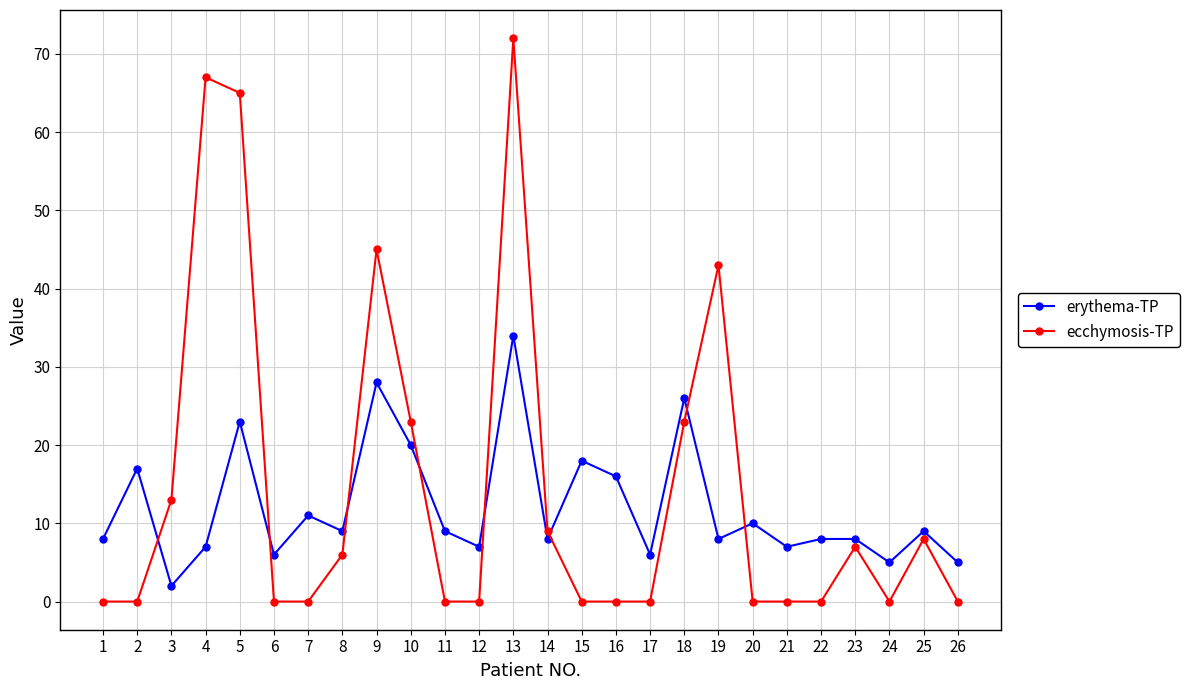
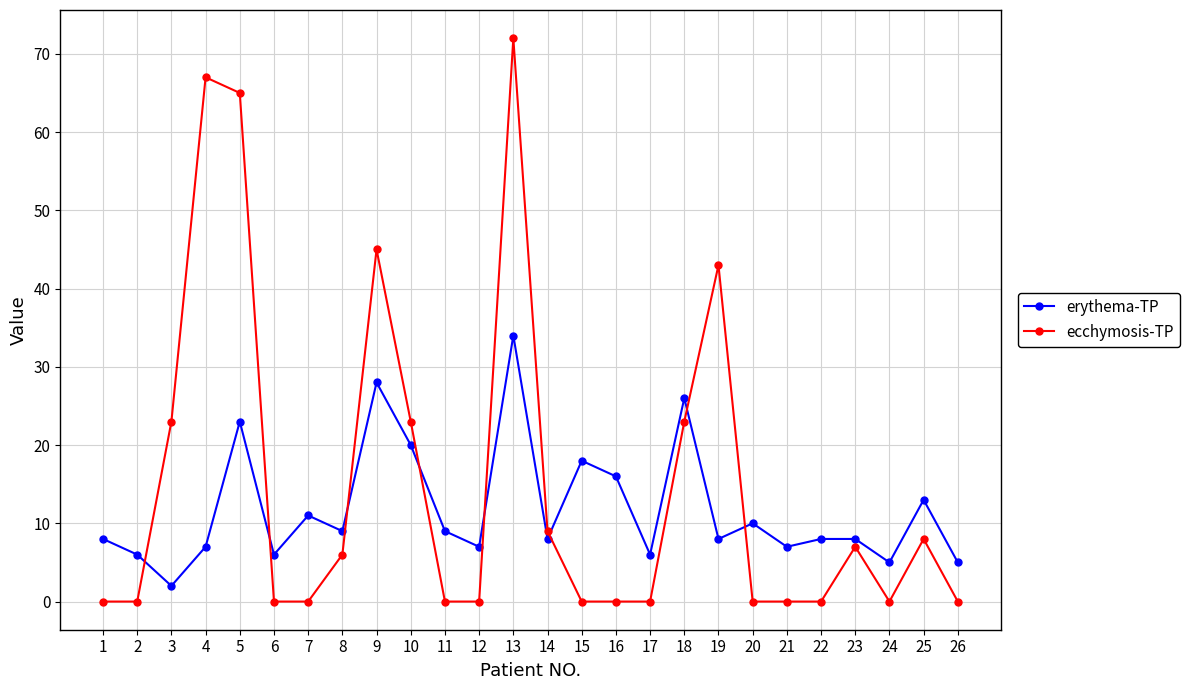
erythema-TP, 2: 17 -> 6
ecchymosis-TP, 3: 13 -> 23
erythema-TP, 25: 9 -> 13
